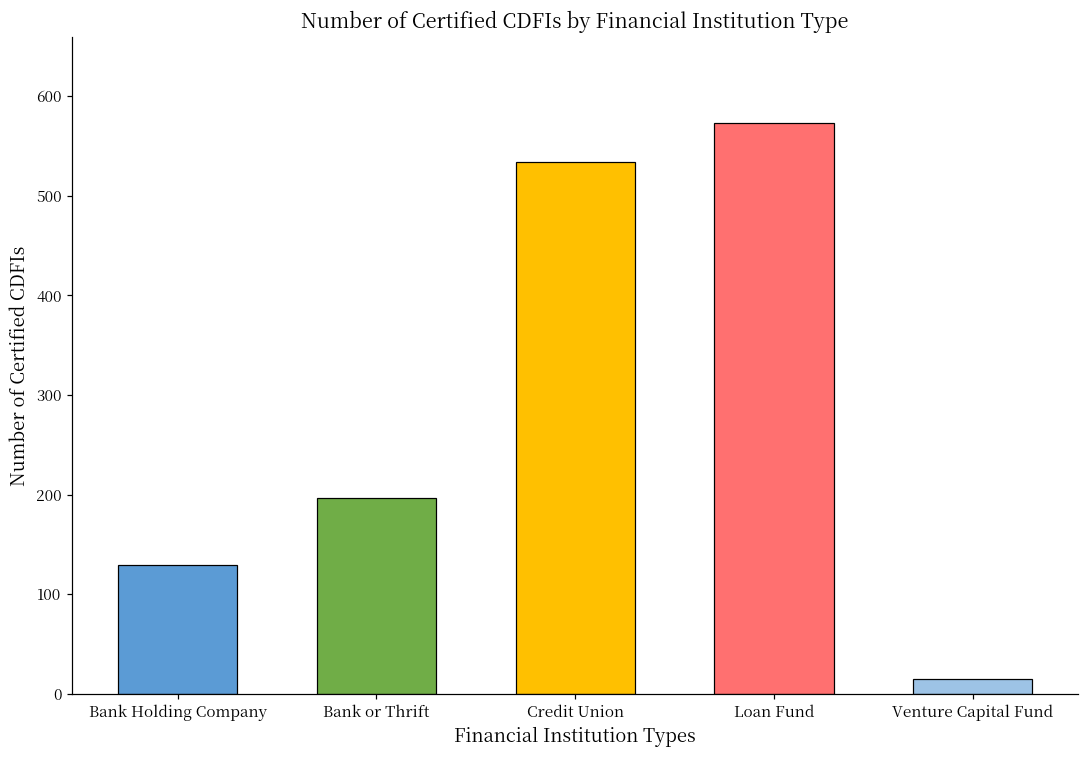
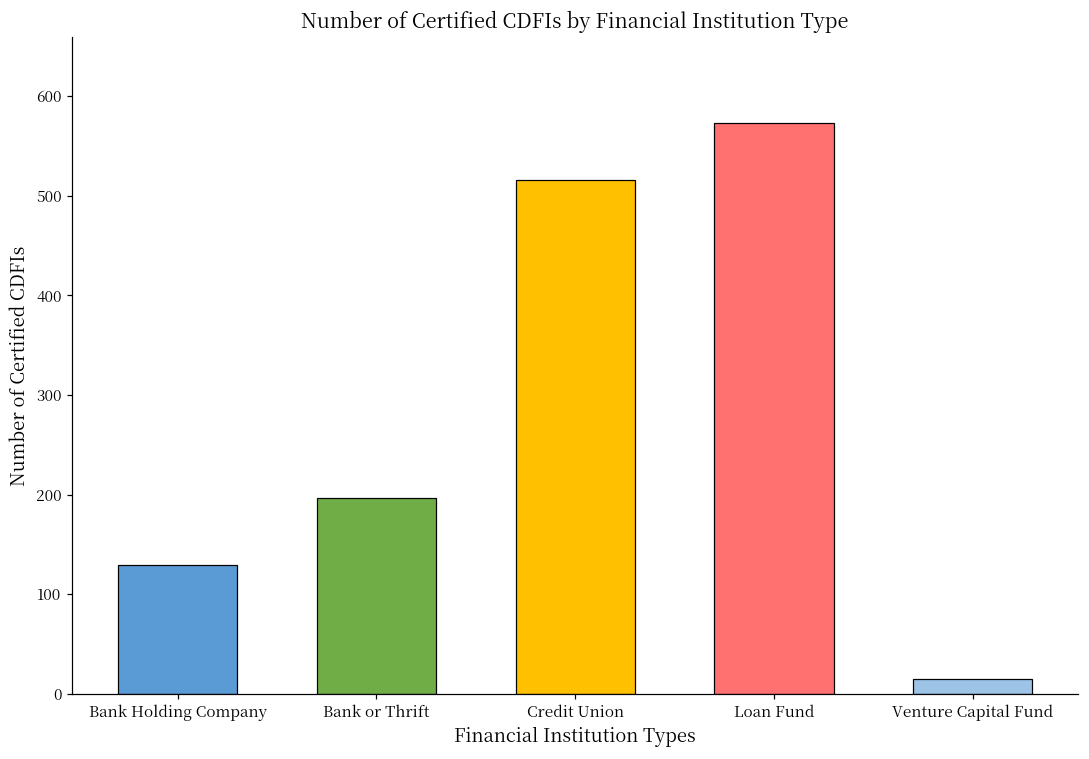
Credit Union: 530 -> 520
